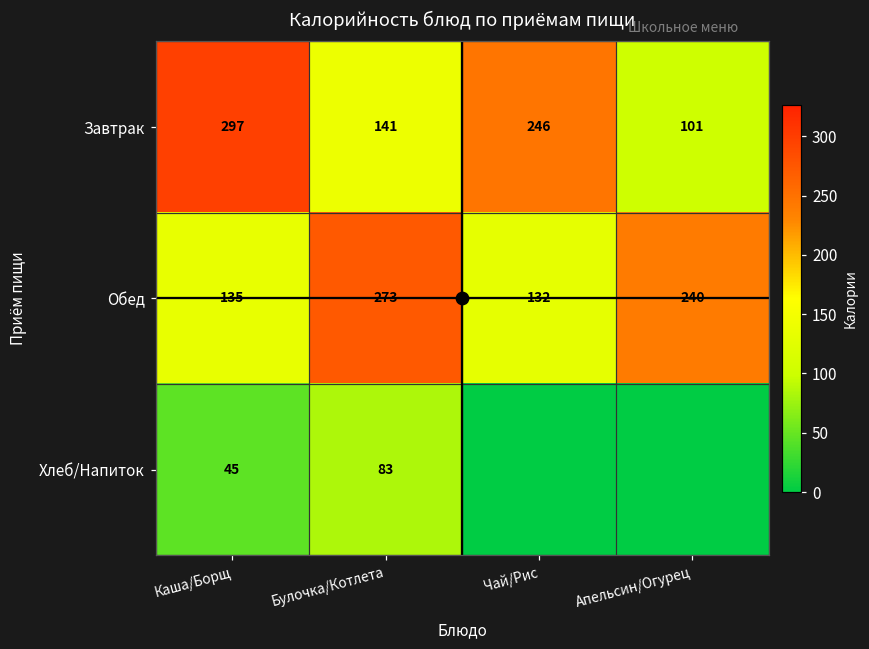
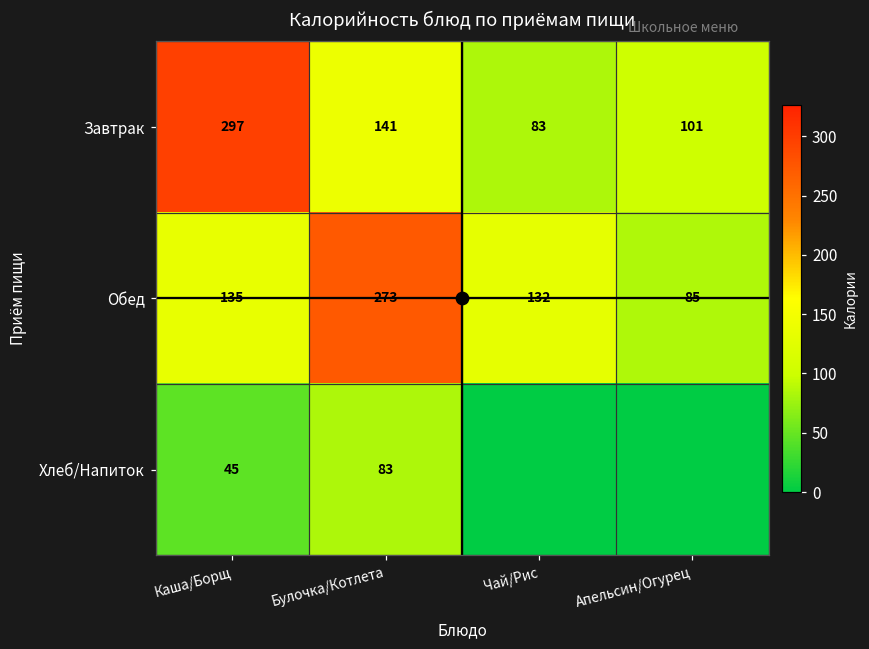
Завтрак, Чай/Рис: 246 -> 83
Обед, Апельсин/Огурец: 240 -> 85
